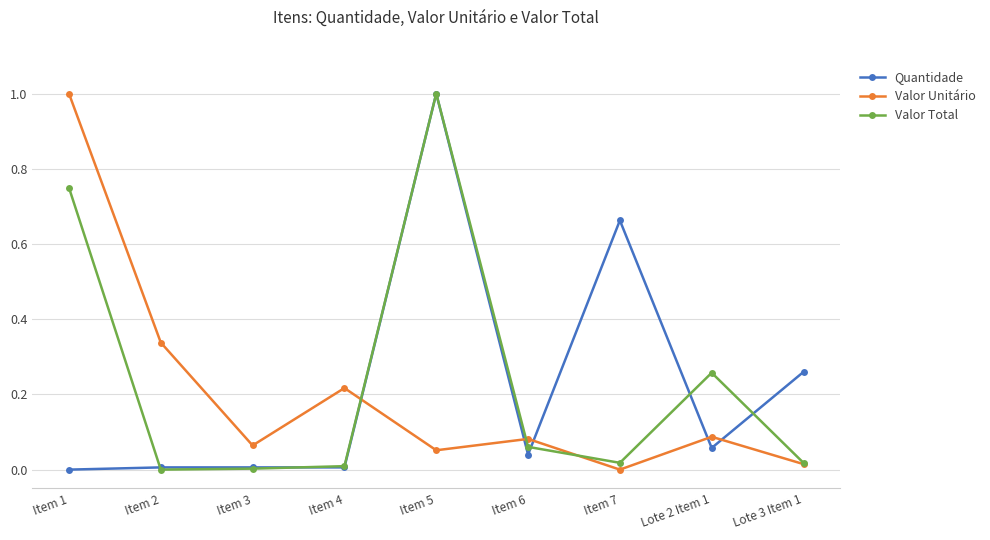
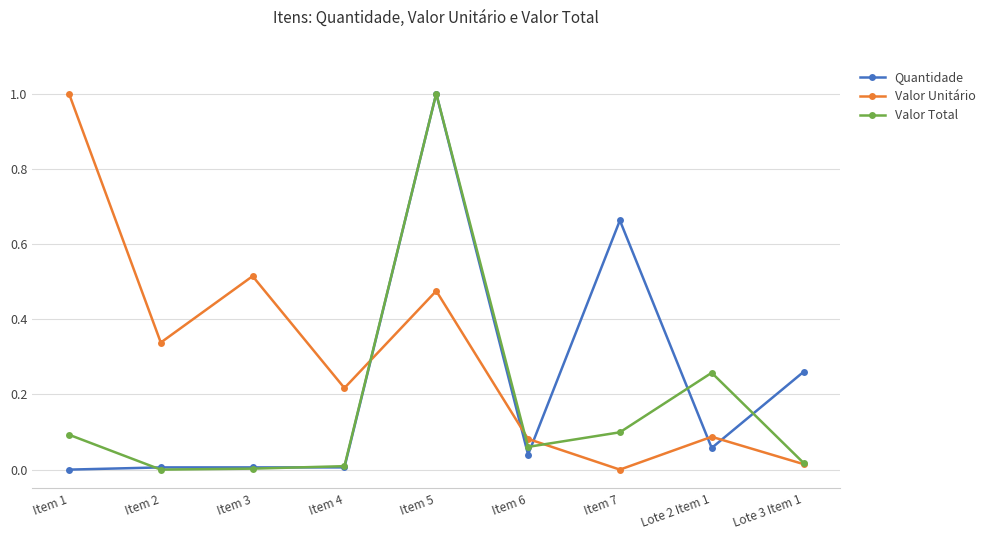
Valor Total, Item 1: 0.75 -> 0.09
Valor Unitário, Item 3: 0.06 -> 0.51
Valor Unitário, Item 5: 0.05 -> 0.48
Valor Total, Item 7: 0.02 -> 0.10
